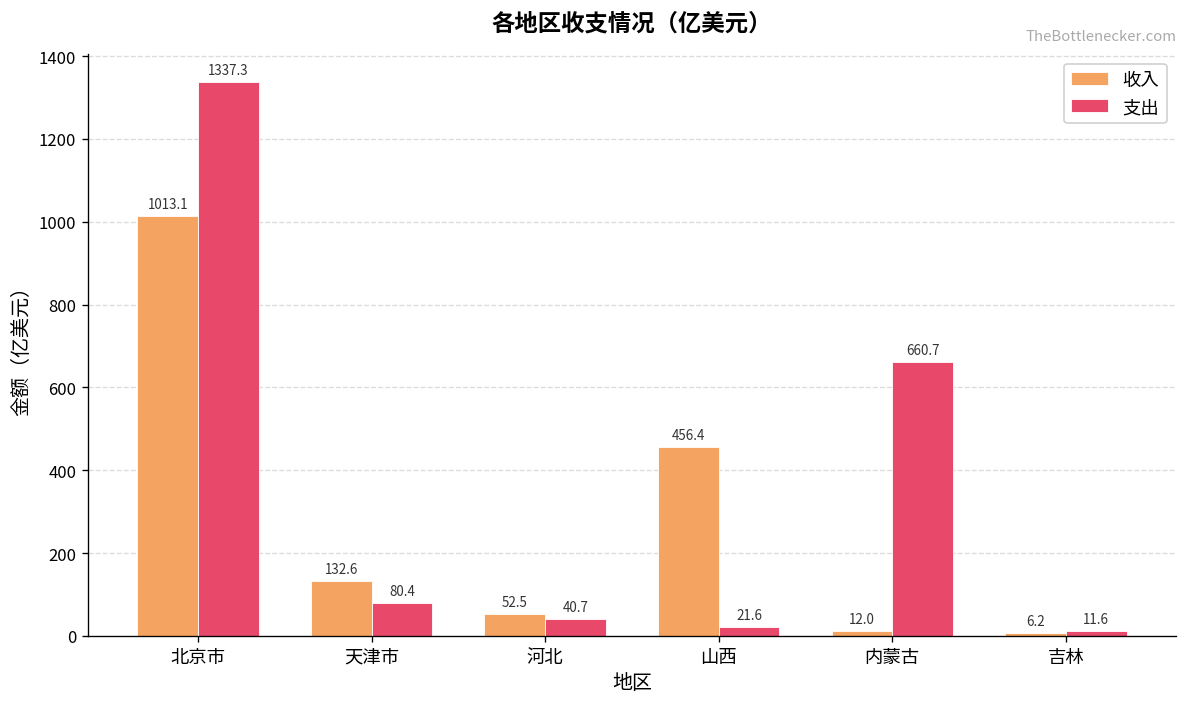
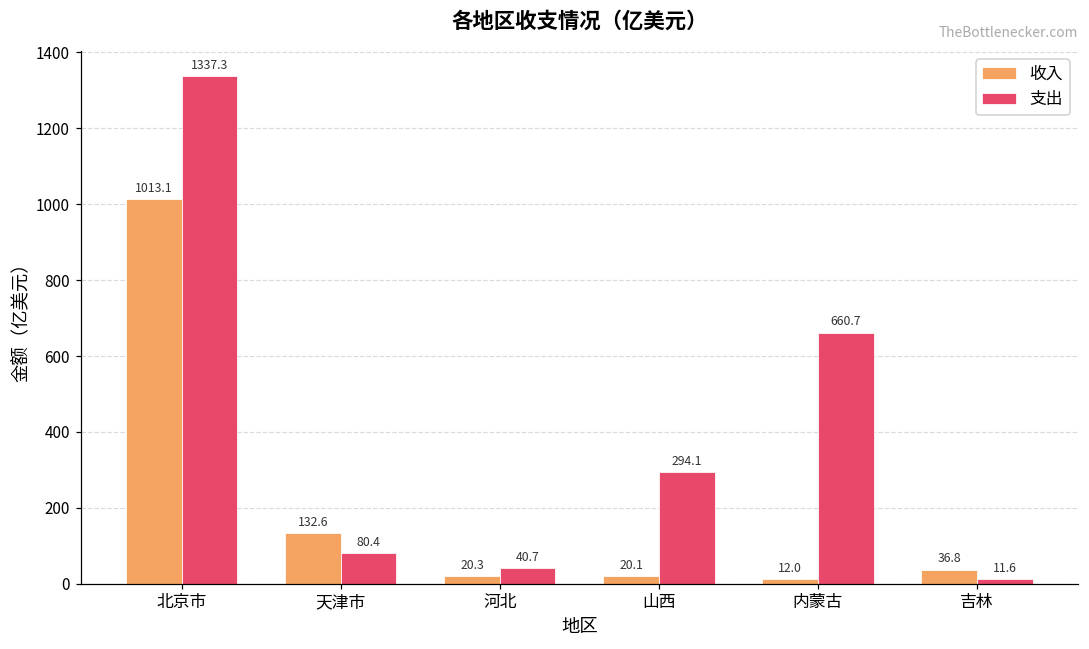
收入, 河北: 52.5 -> 20.3
收入, 山西: 456.4 -> 20.1
支出, 山西: 21.6 -> 294.1
收入, 吉林: 6.2 -> 36.8
